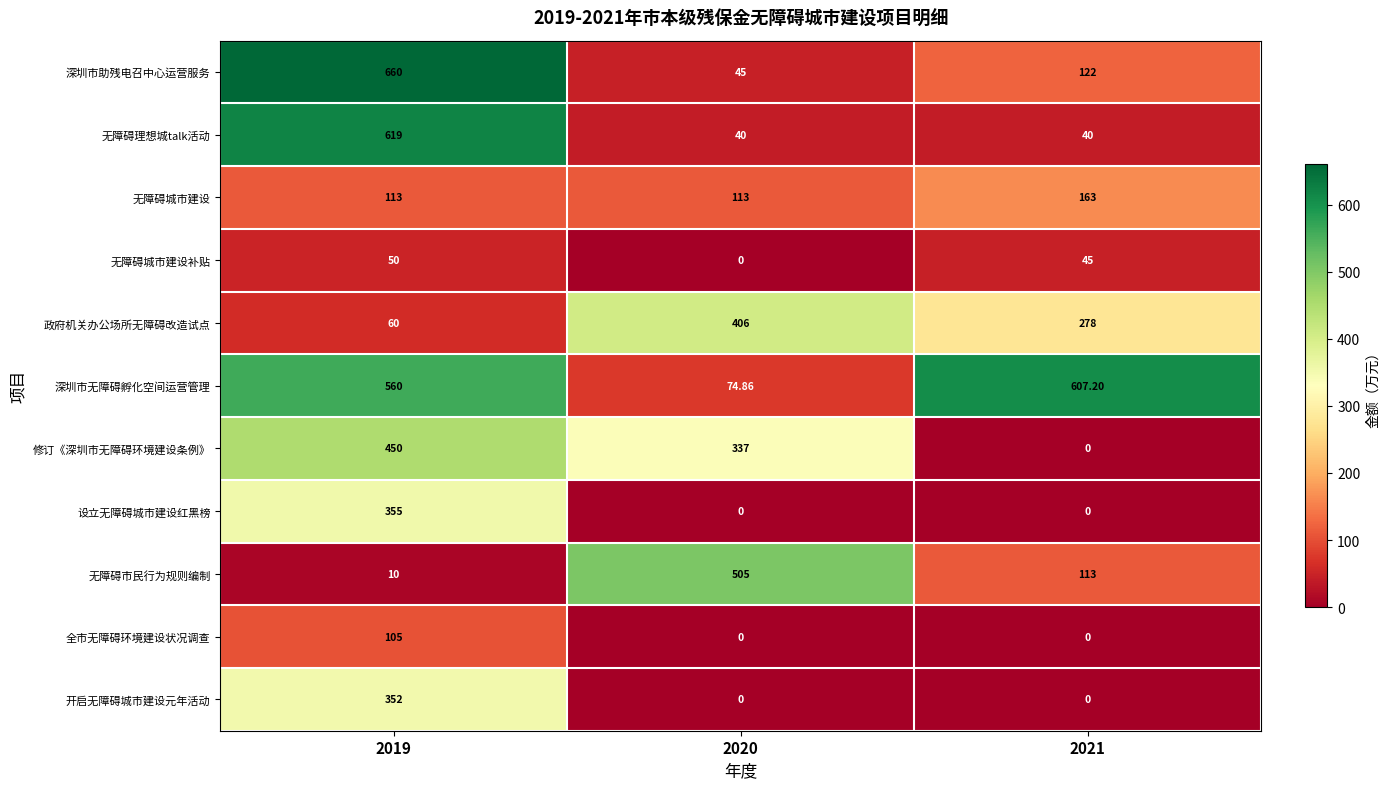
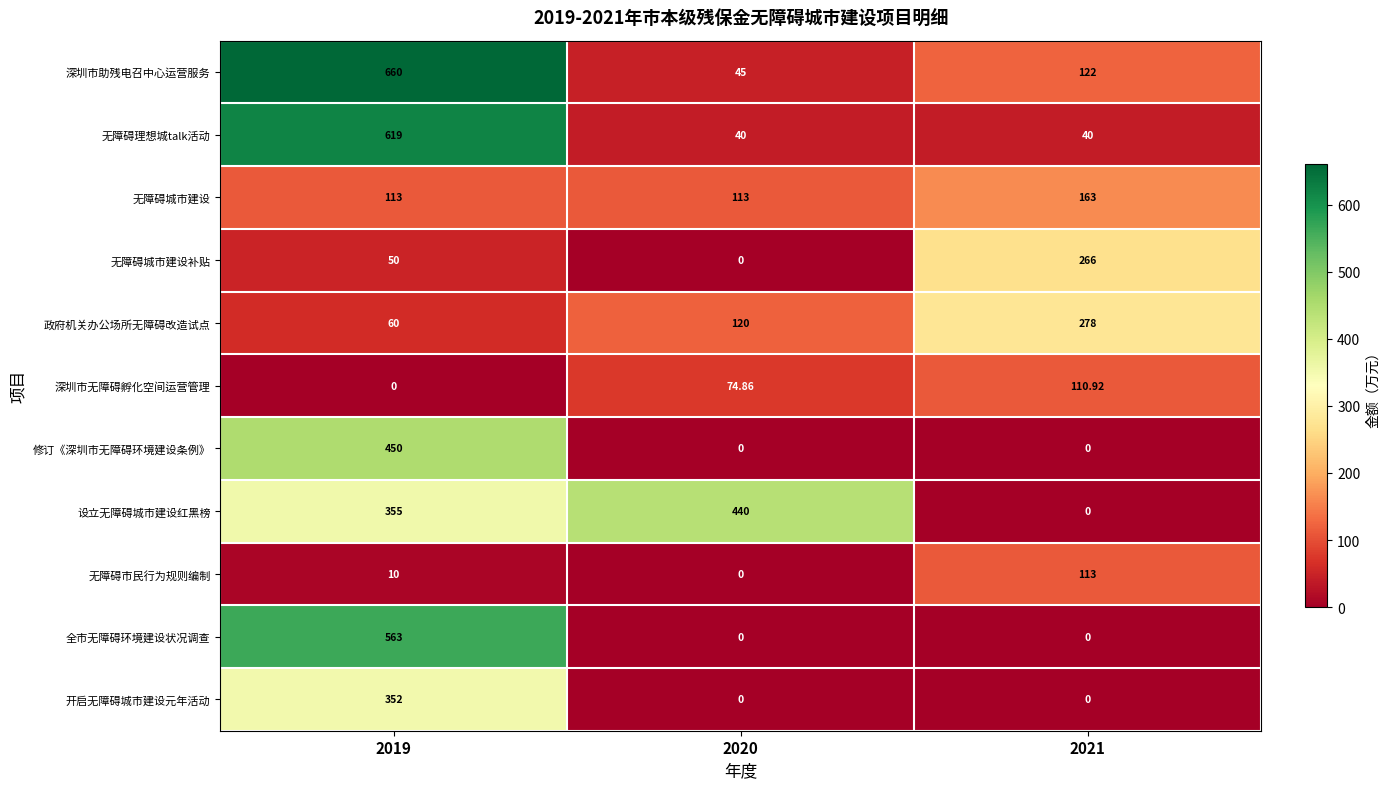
无障碍城市建设补贴, 2021: 45 -> 266
政府机关办公场所无障碍改造试点, 2020: 406 -> 120
深圳市无障碍孵化空间运营管理, 2019: 560 -> 0
深圳市无障碍孵化空间运营管理, 2021: 607.20 -> 110.92
修订《深圳市无障碍环境建设条例》, 2020: 337 -> 0
设立无障碍城市建设红黑榜, 2020: 0 -> 440
无障碍市民行为规则编制, 2020: 505 -> 0
全市无障碍环境建设状况调查, 2019: 105 -> 563
